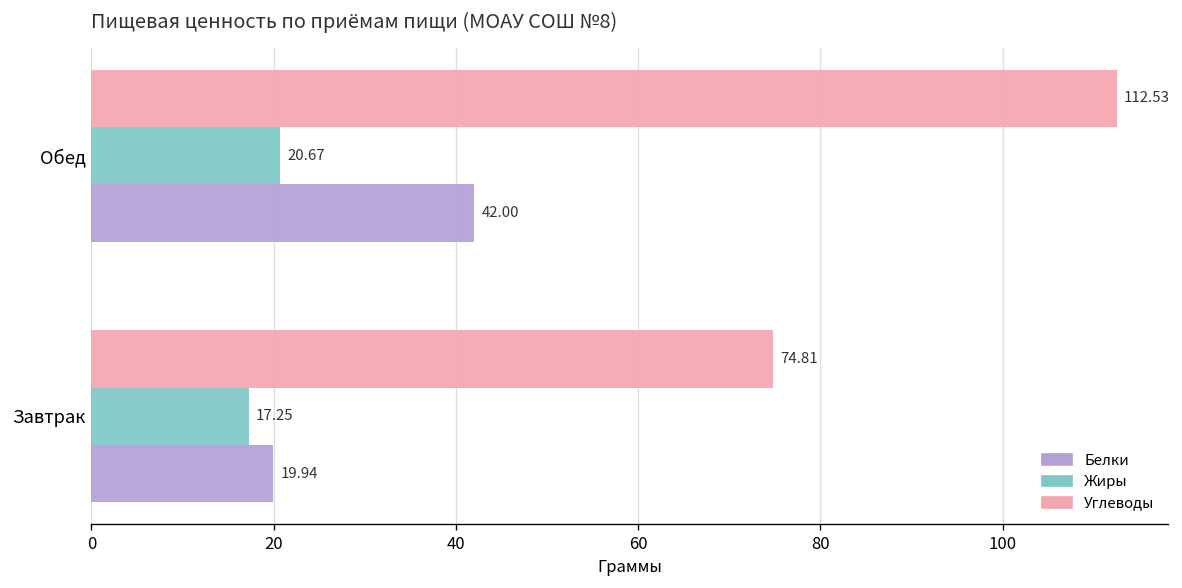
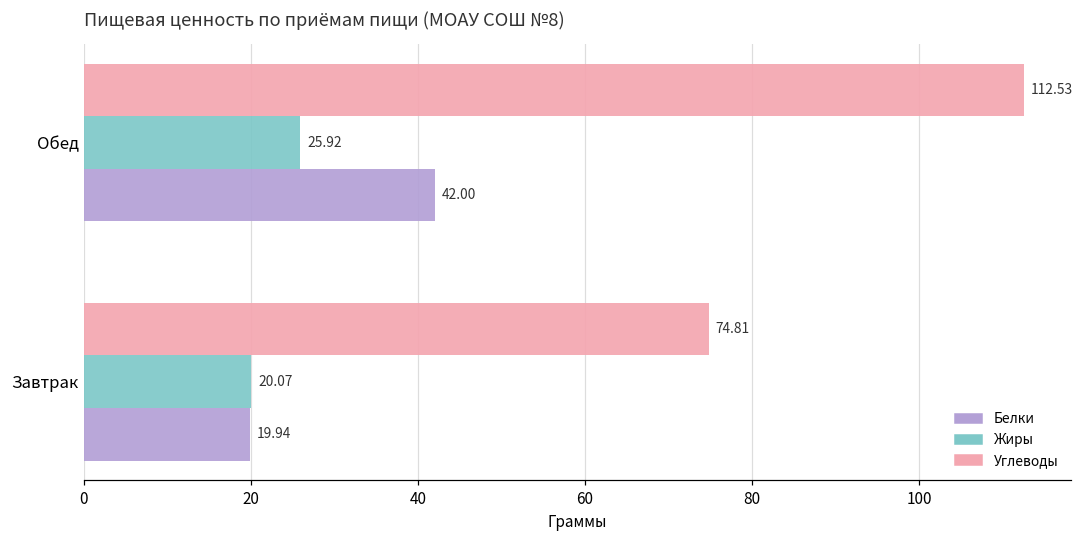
Жиры, Обед: 20.67 -> 25.92
Жиры, Завтрак: 17.25 -> 20.07
